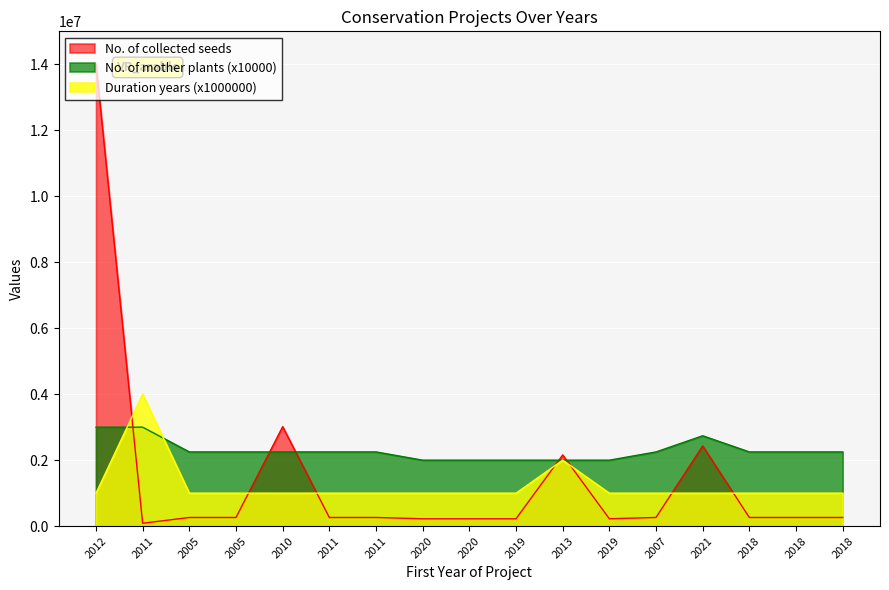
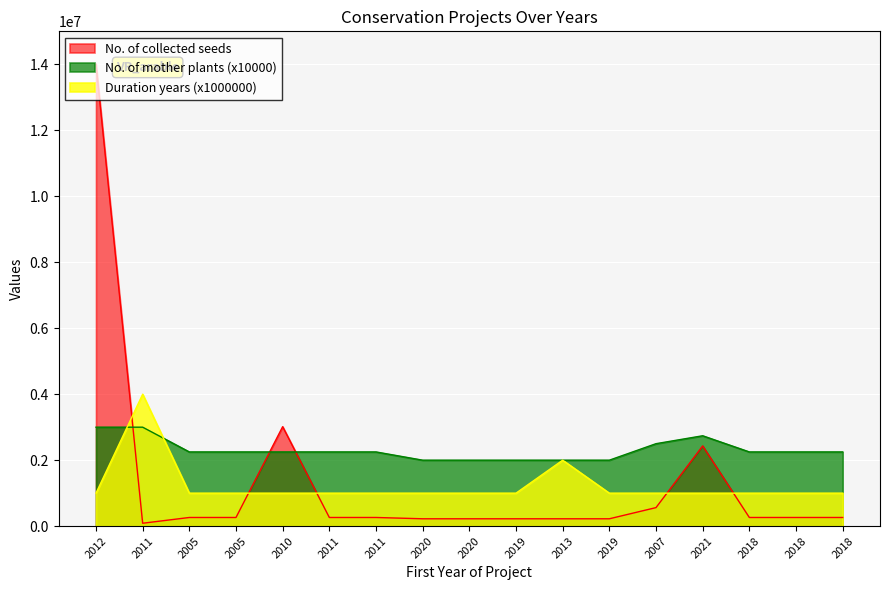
No. of collected seeds, 2013: 2200000 -> 200000
No. of collected seeds, 2007: 300000 -> 600000
No. of mother plants (x10000), 2007: 2300000 -> 2500000
